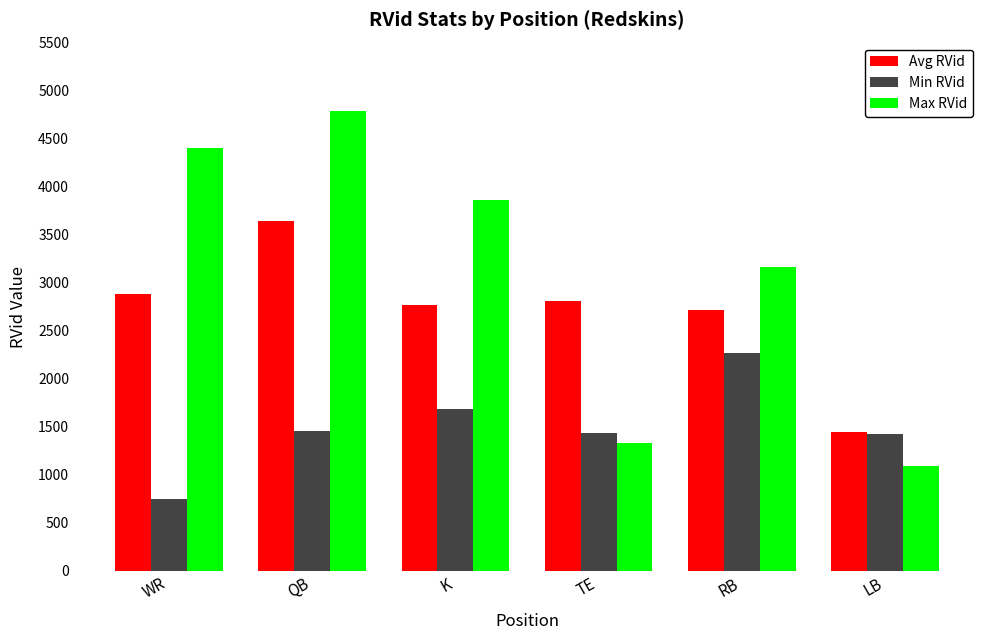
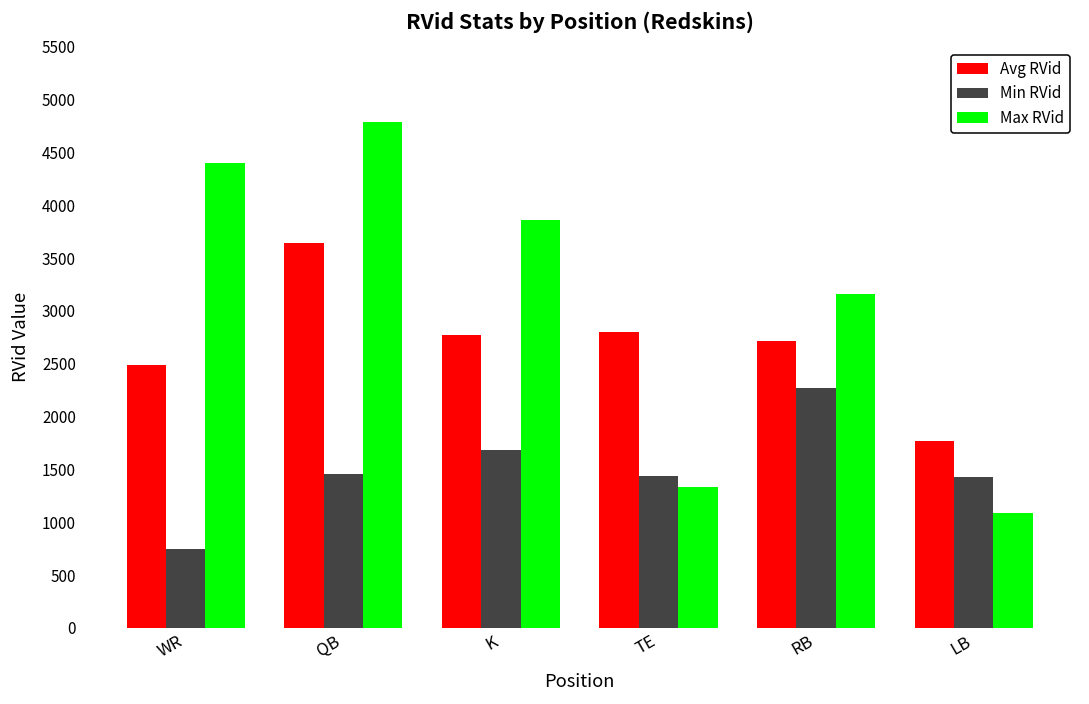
Avg RVid, WR: 2900 -> 2500
Avg RVid, LB: 1400 -> 1800
